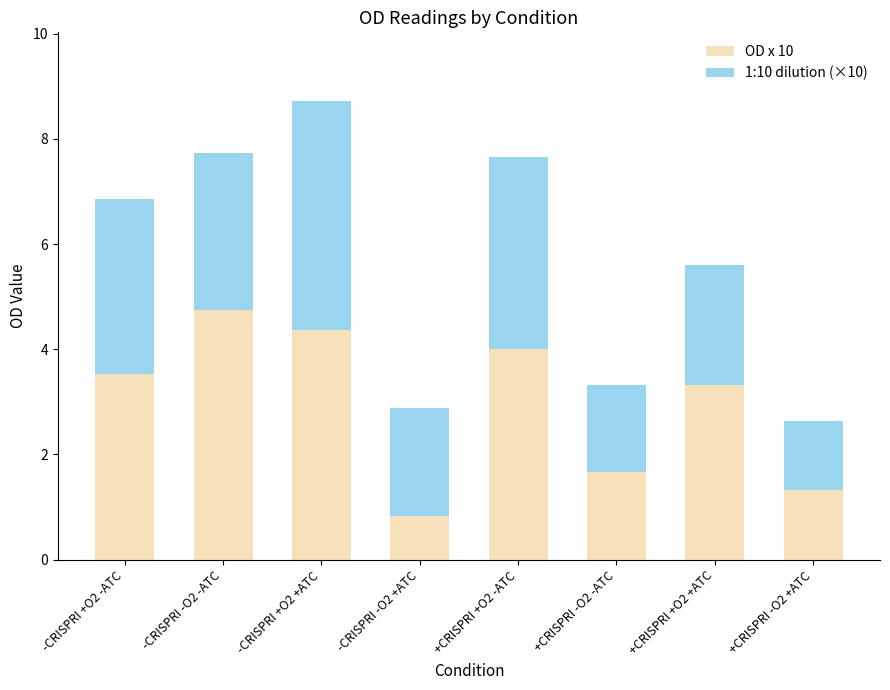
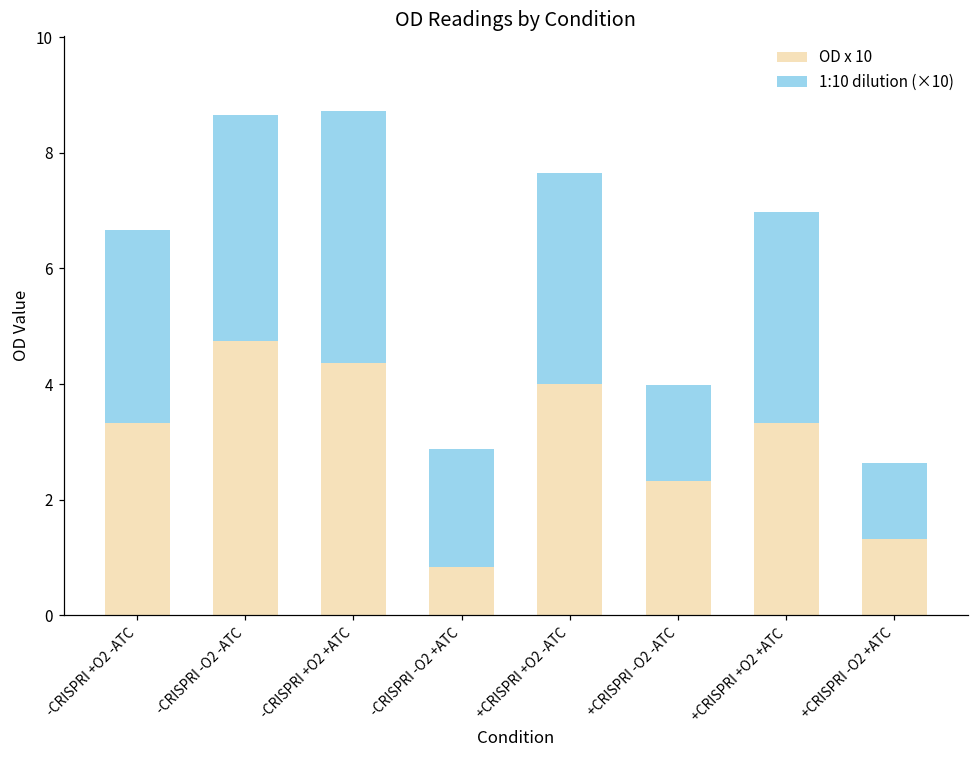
OD x 10, -CRISPRI +O2 -ATC: 3.5 -> 3.3
1:10 dilution (×10), -CRISPRI -O2 -ATC: 3.0 -> 3.9
OD x 10, +CRISPRI -O2 -ATC: 1.7 -> 2.3
1:10 dilution (×10), +CRISPRI +O2 +ATC: 2.3 -> 3.7
